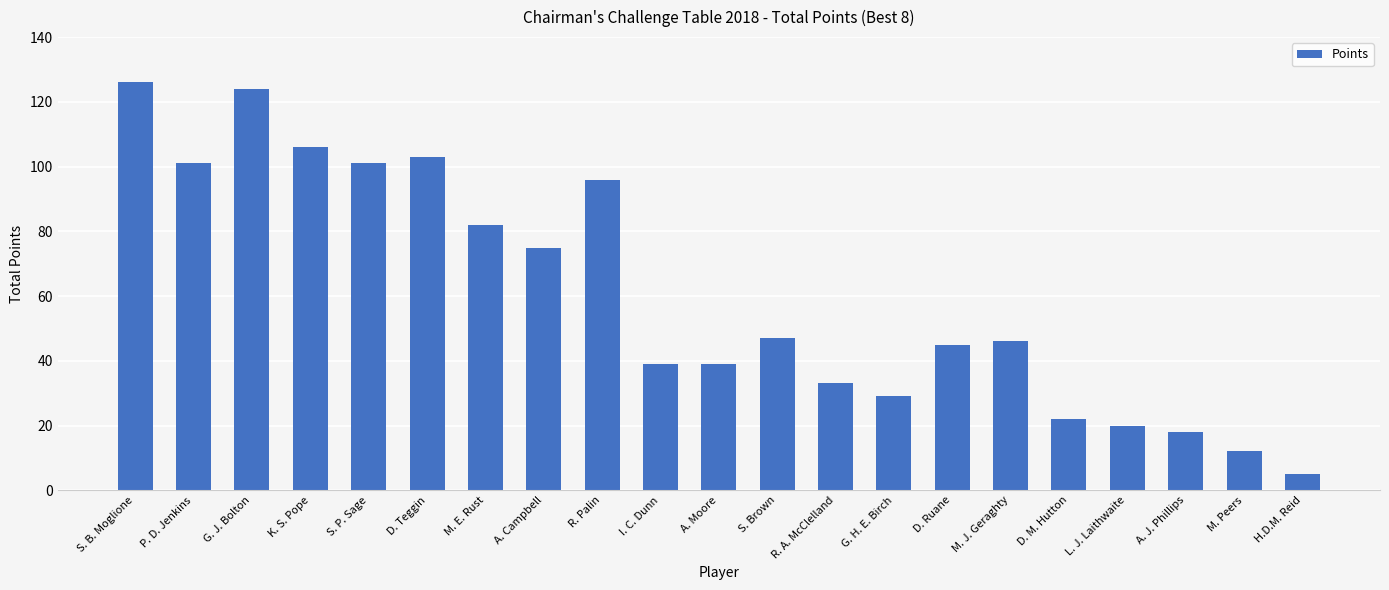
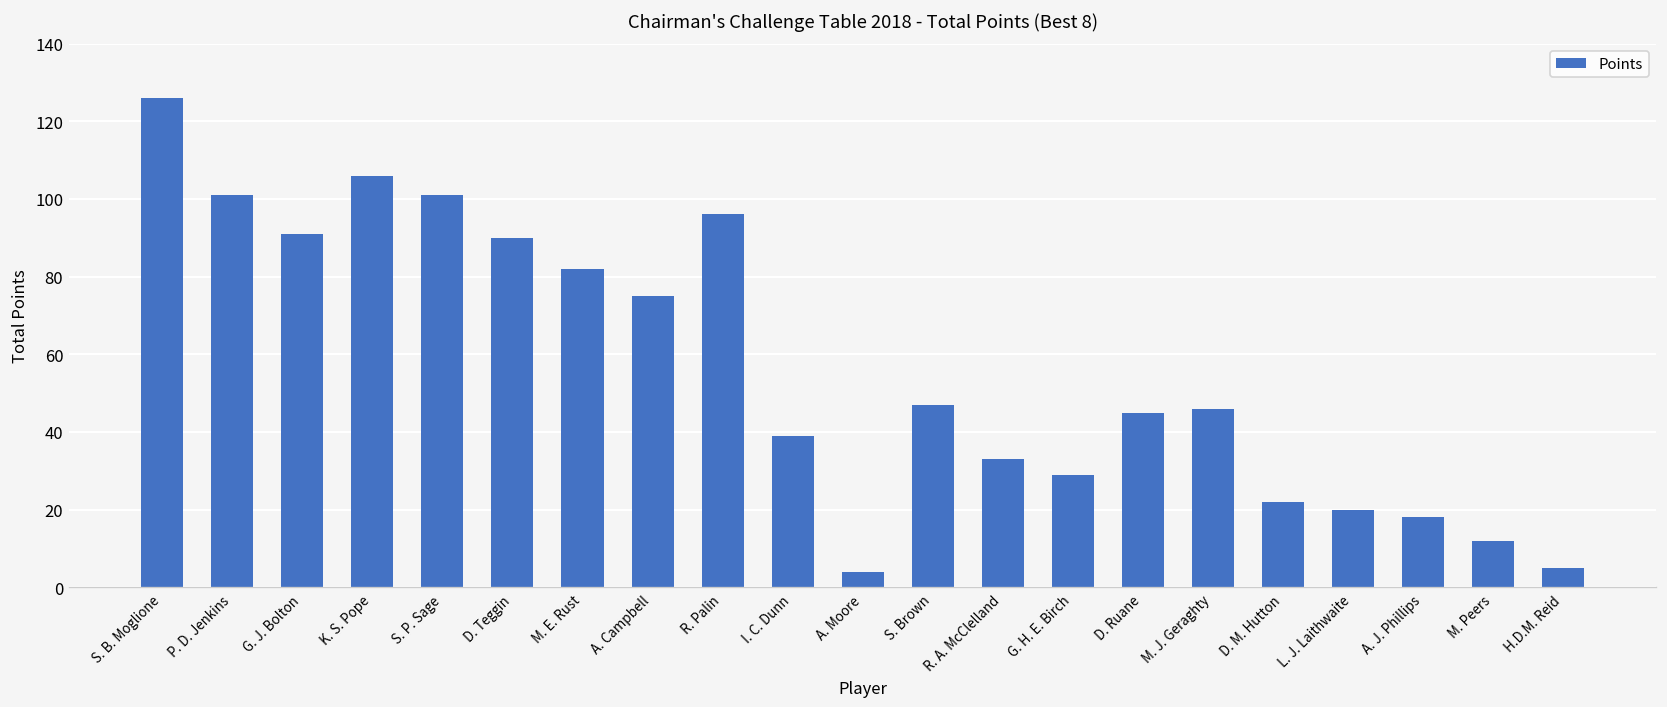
G. J. Bolton: 124 -> 91
D. Teggin: 103 -> 90
A. Moore: 39 -> 4
